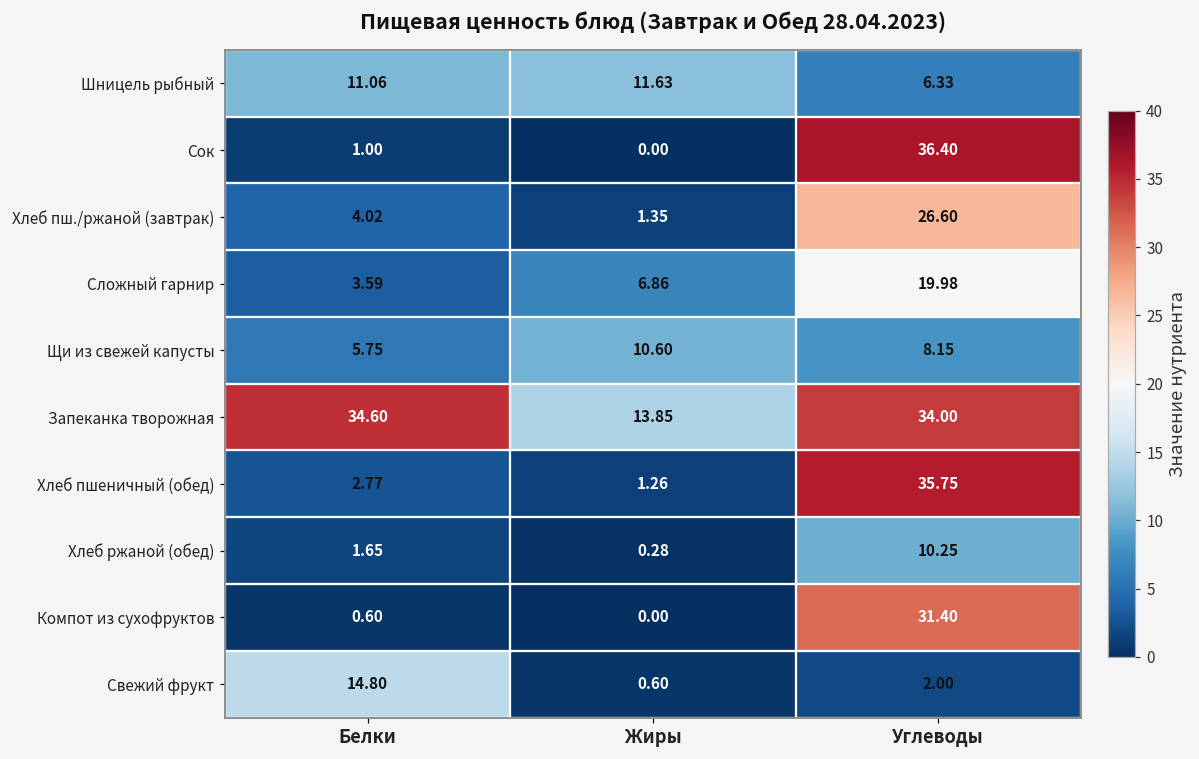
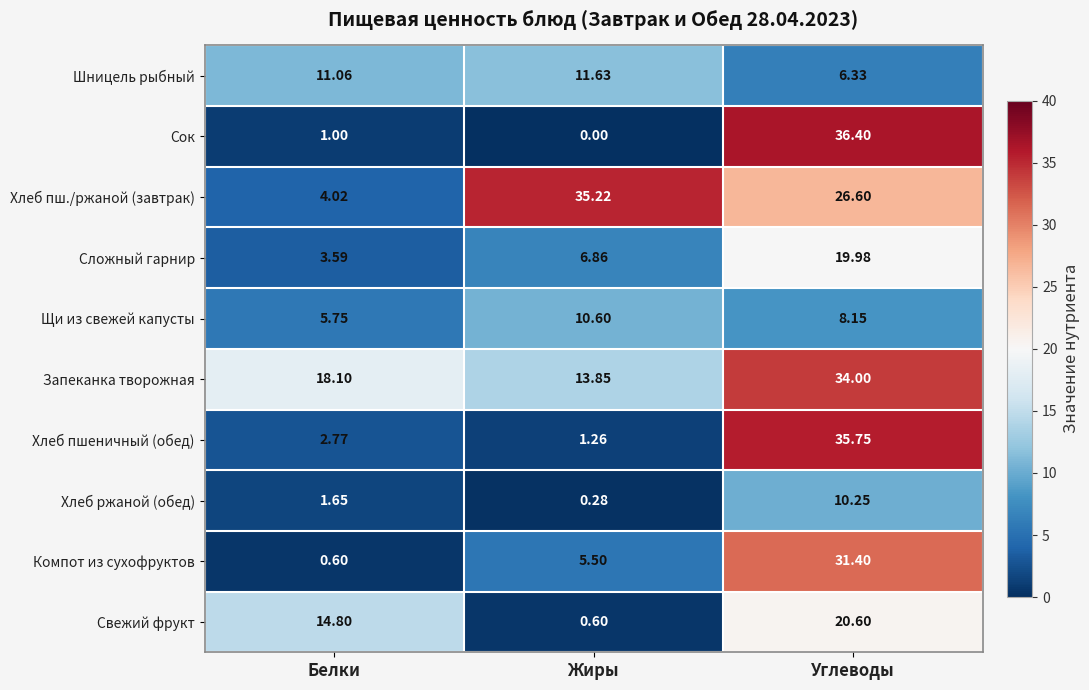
Хлеб пш./ржаной (завтрак), Жиры: 1.35 -> 35.22
Запеканка творожная, Белки: 34.60 -> 18.10
Компот из сухофруктов, Жиры: 0.00 -> 5.50
Свежий фрукт, Углеводы: 2.00 -> 20.60
